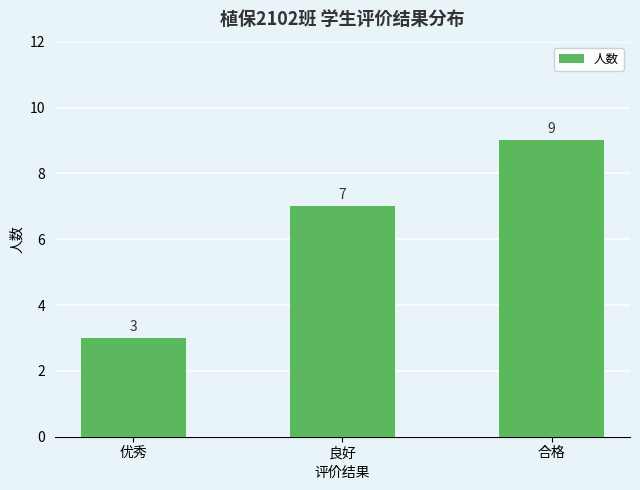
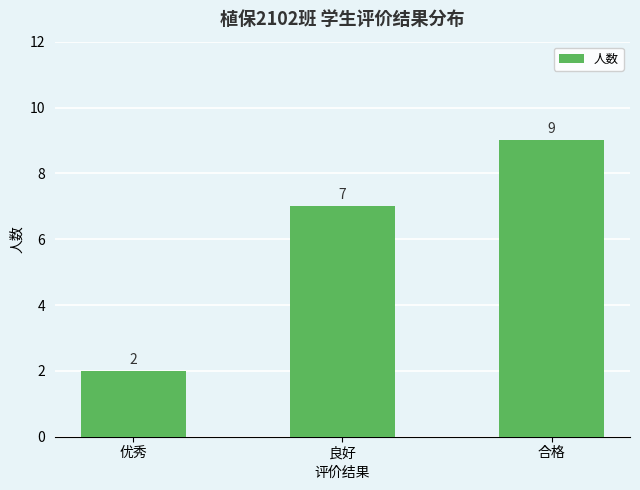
优秀: 3 -> 2
